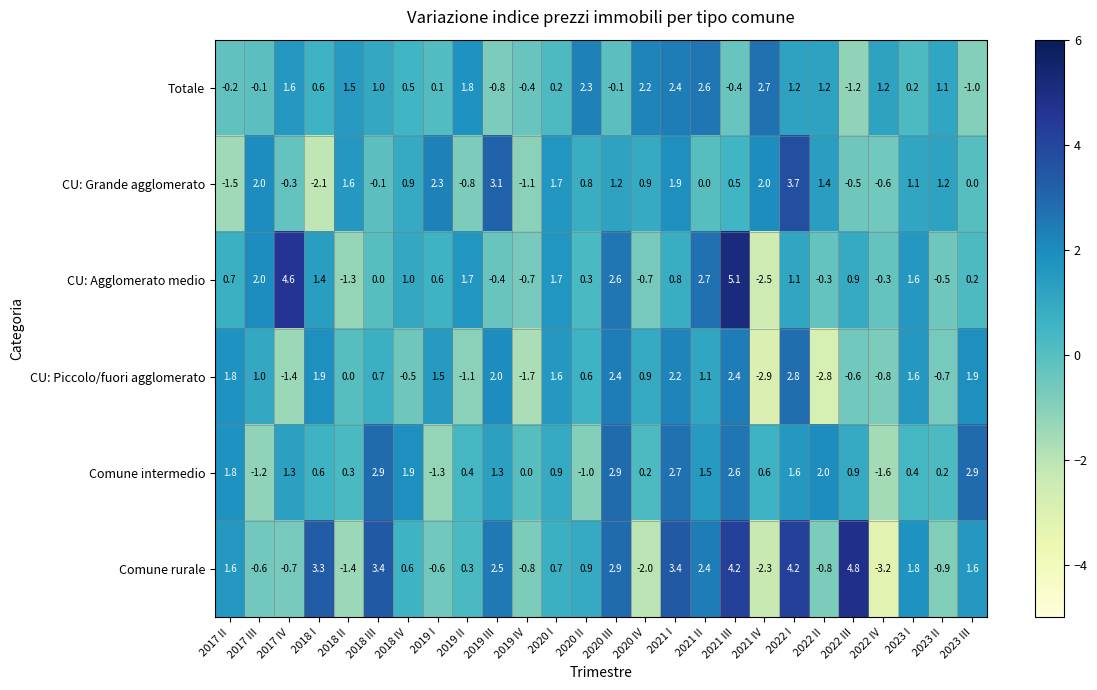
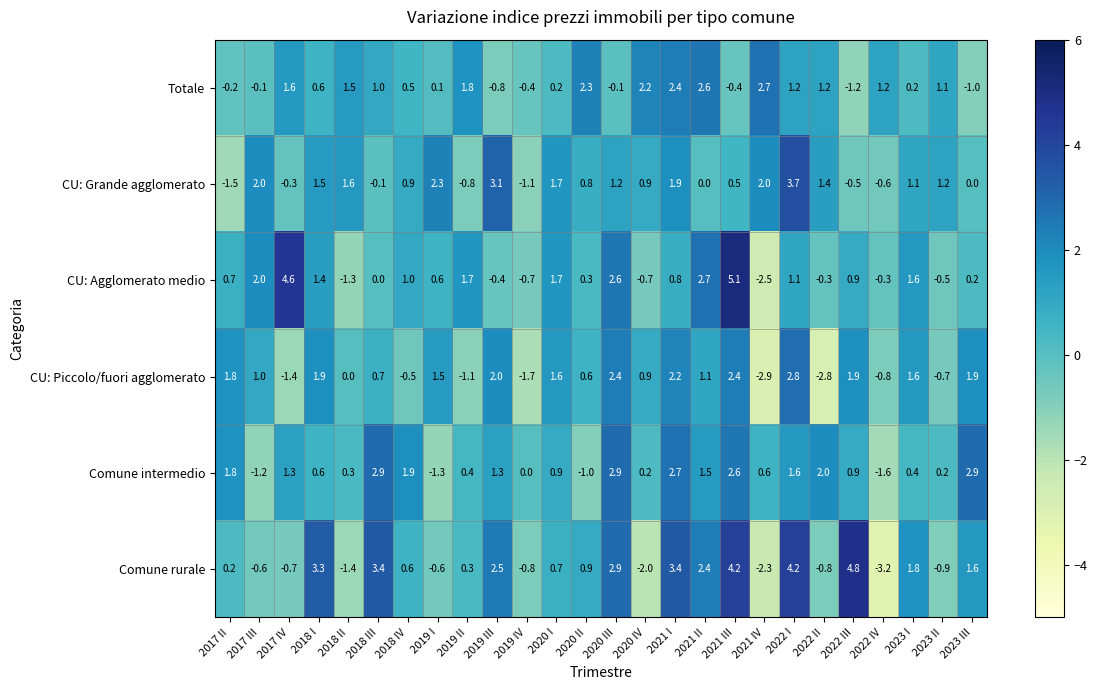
CU: Grande agglomerato, 2018 I: -2.1 -> 1.5
CU: Piccolo/fuori agglomerato, 2022 III: -0.6 -> 1.9
Comune rurale, 2017 II: 1.6 -> 0.2
